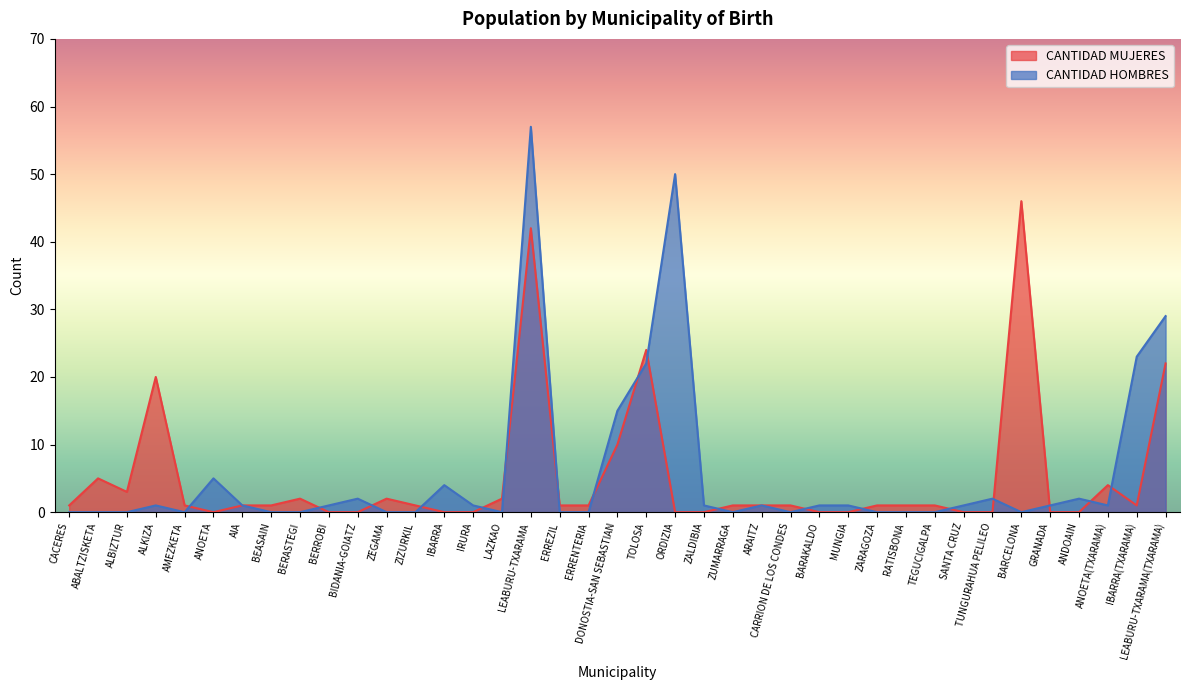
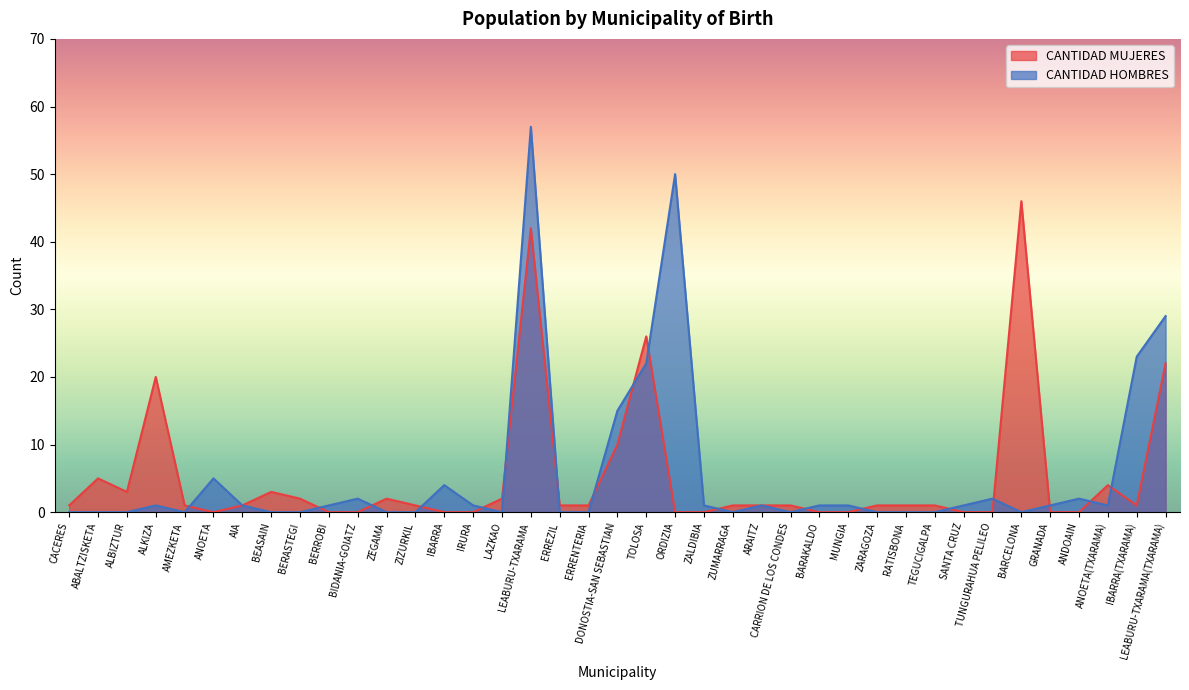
CANTIDAD MUJERES, BEASAIN: 1 -> 3
CANTIDAD MUJERES, TOLOSA: 24 -> 26
